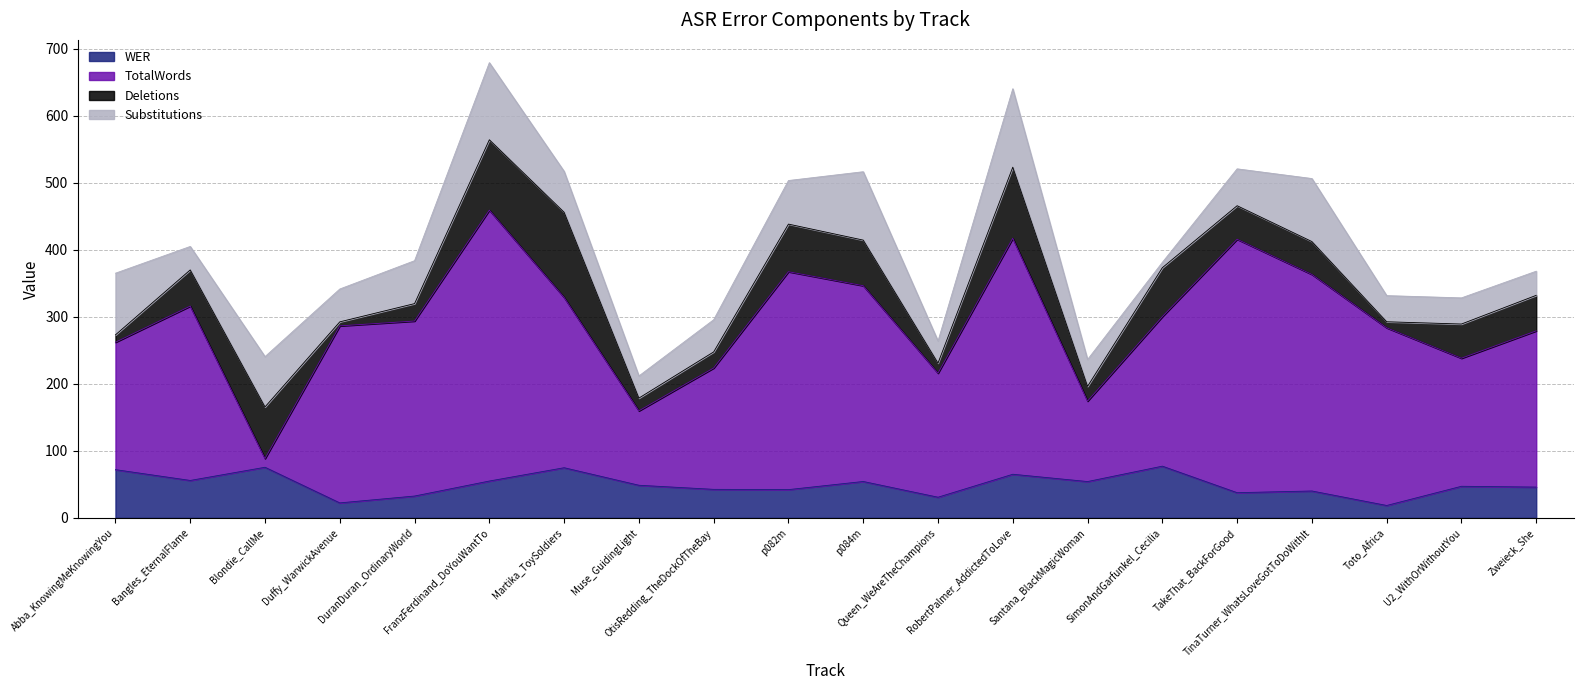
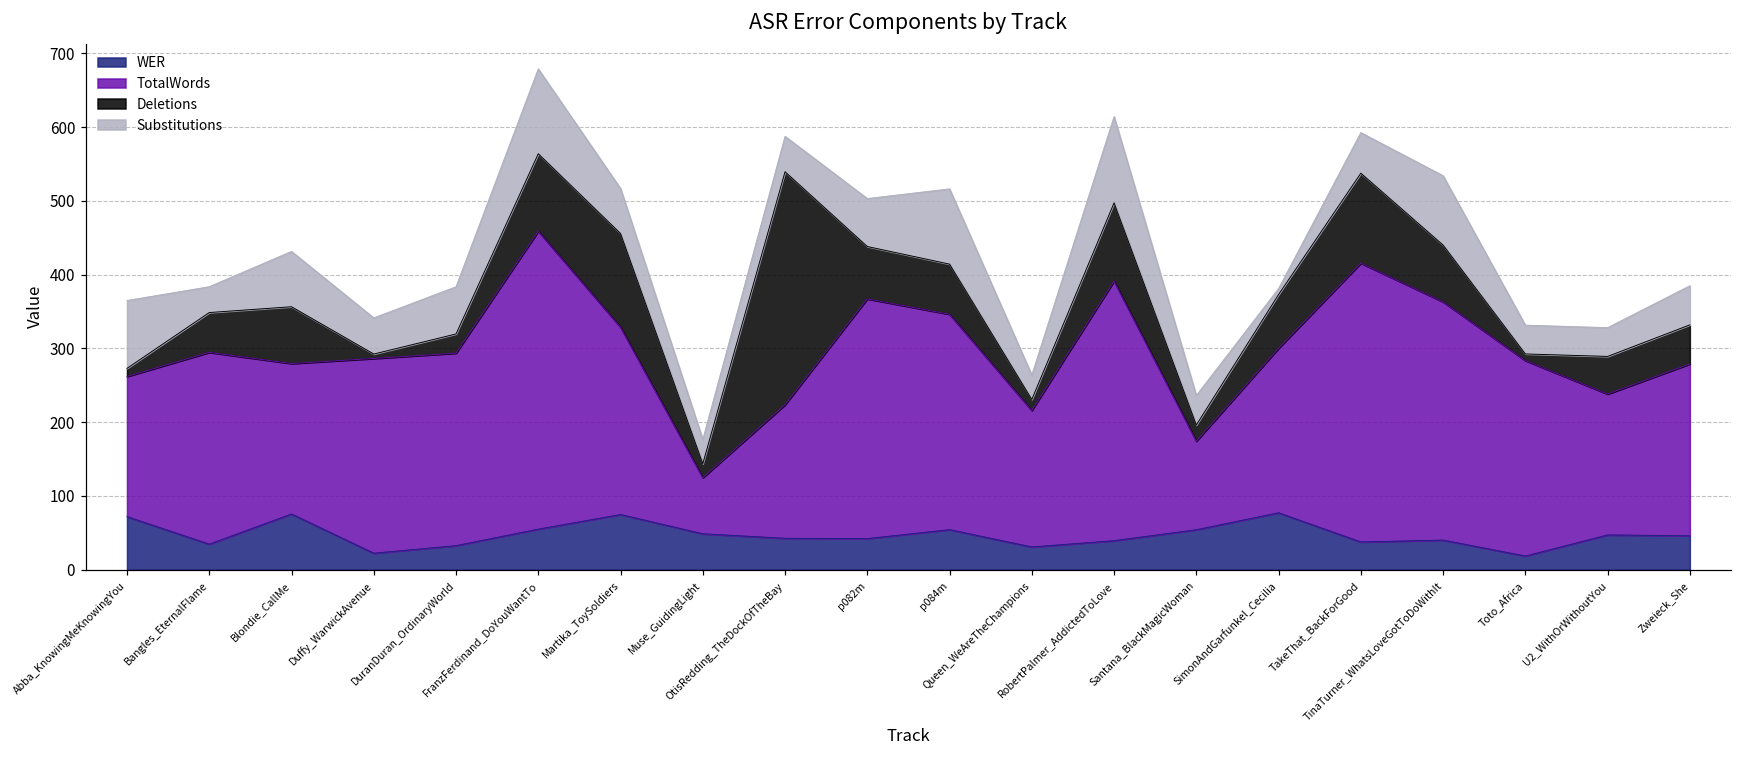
WER, Bangles_EternalFlame: 60 -> 30
TotalWords, Blondie_CallMe: 10 -> 200
TotalWords, Muse_GuidingLight: 110 -> 80
Deletions, OtisRedding_TheDockOfTheBay: 20 -> 320
WER, RobertPalmer_AddictedToLove: 70 -> 40
Deletions, TakeThat_BackForGood: 50 -> 120
Deletions, TinaTurner_WhatsLoveGotToDoWithIt: 50 -> 80
Substitutions, Zweieck_She: 40 -> 50
